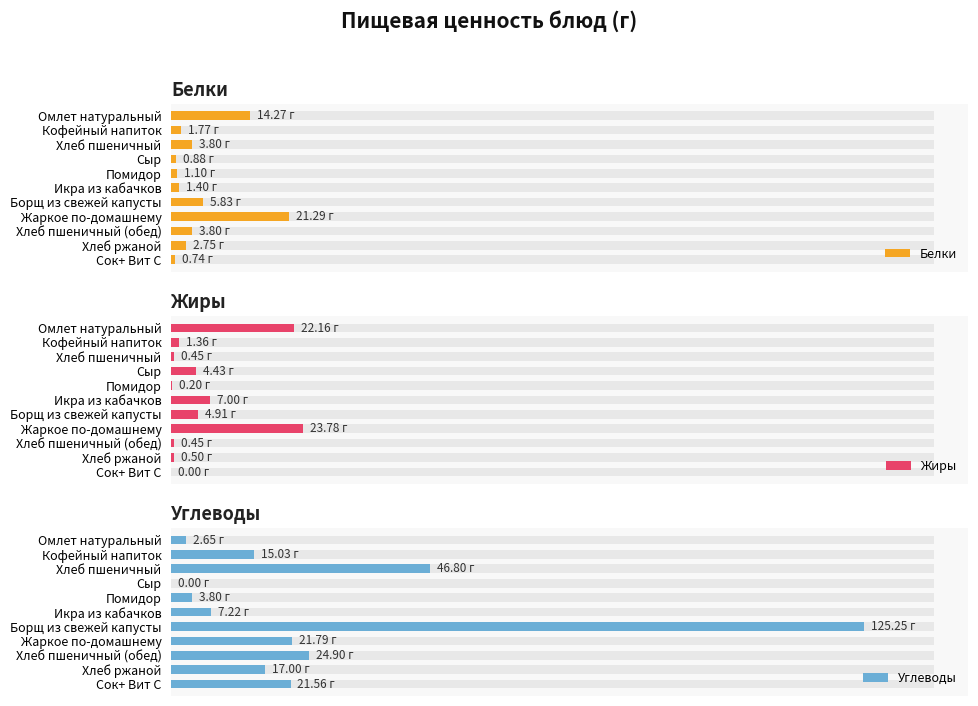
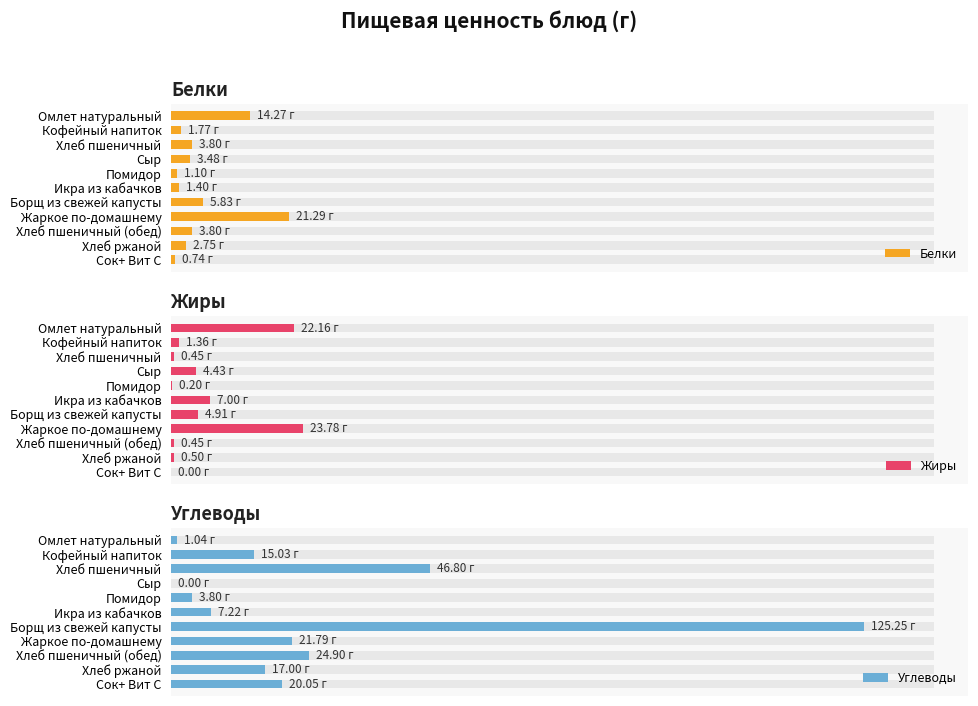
Белки, Белки, Сыр: 0.88 -> 3.48
Углеводы, Углеводы, Омлет натуральный: 2.65 -> 1.04
Углеводы, Углеводы, Сок+ Вит С: 21.56 -> 20.05
